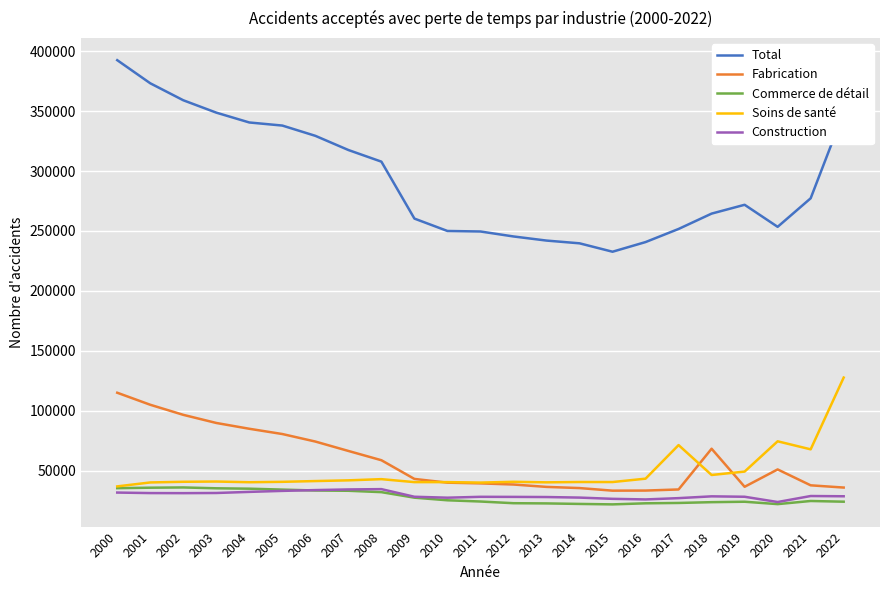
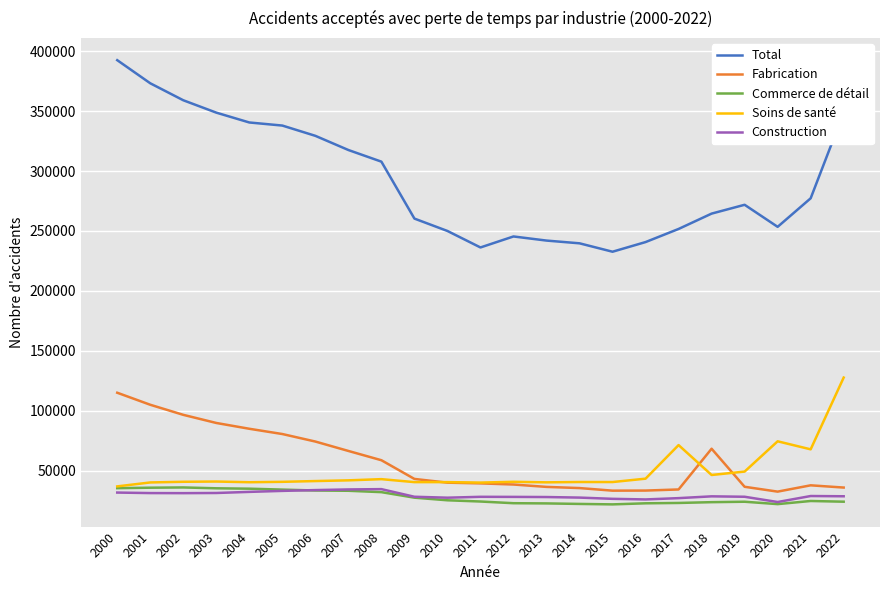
Total, 2011: 250000 -> 236000
Fabrication, 2020: 51000 -> 32000
